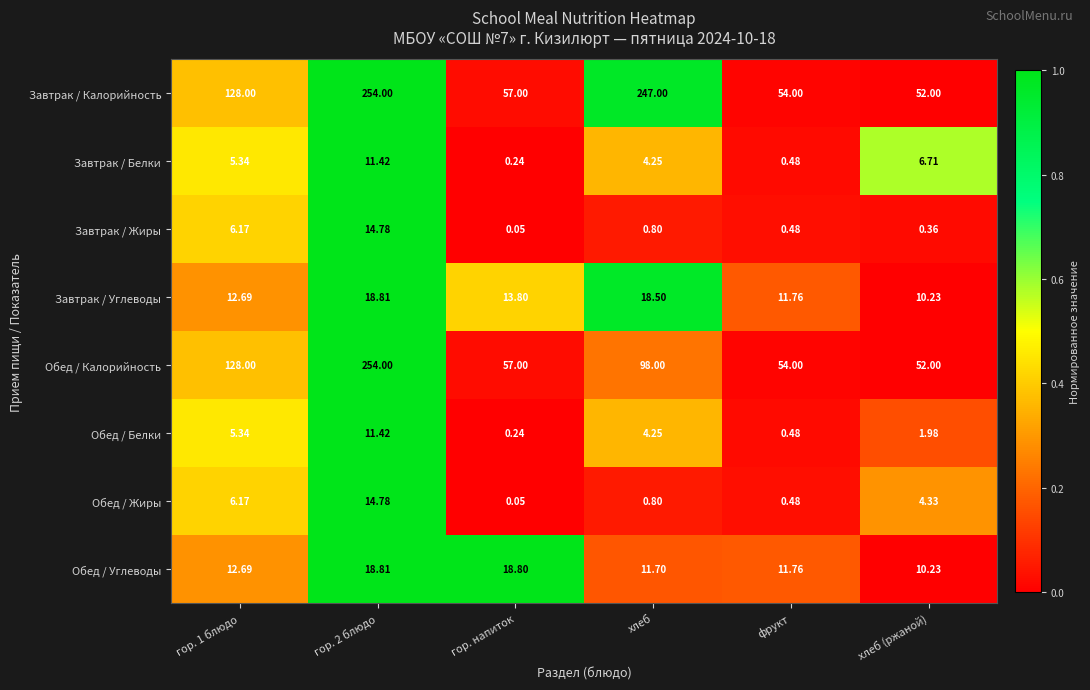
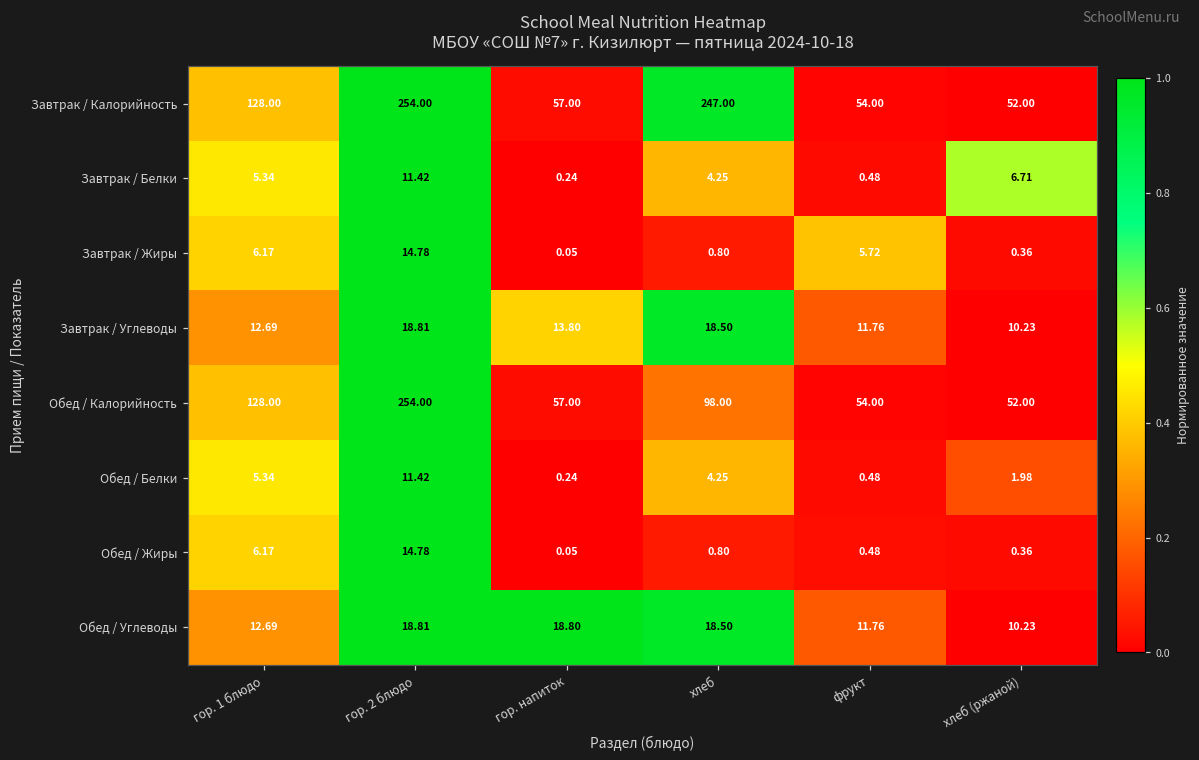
Завтрак / Жиры, фрукт: 0.48 -> 5.72
Обед / Жиры, хлеб (ржаной): 4.33 -> 0.36
Обед / Углеводы, хлеб: 11.70 -> 18.50
